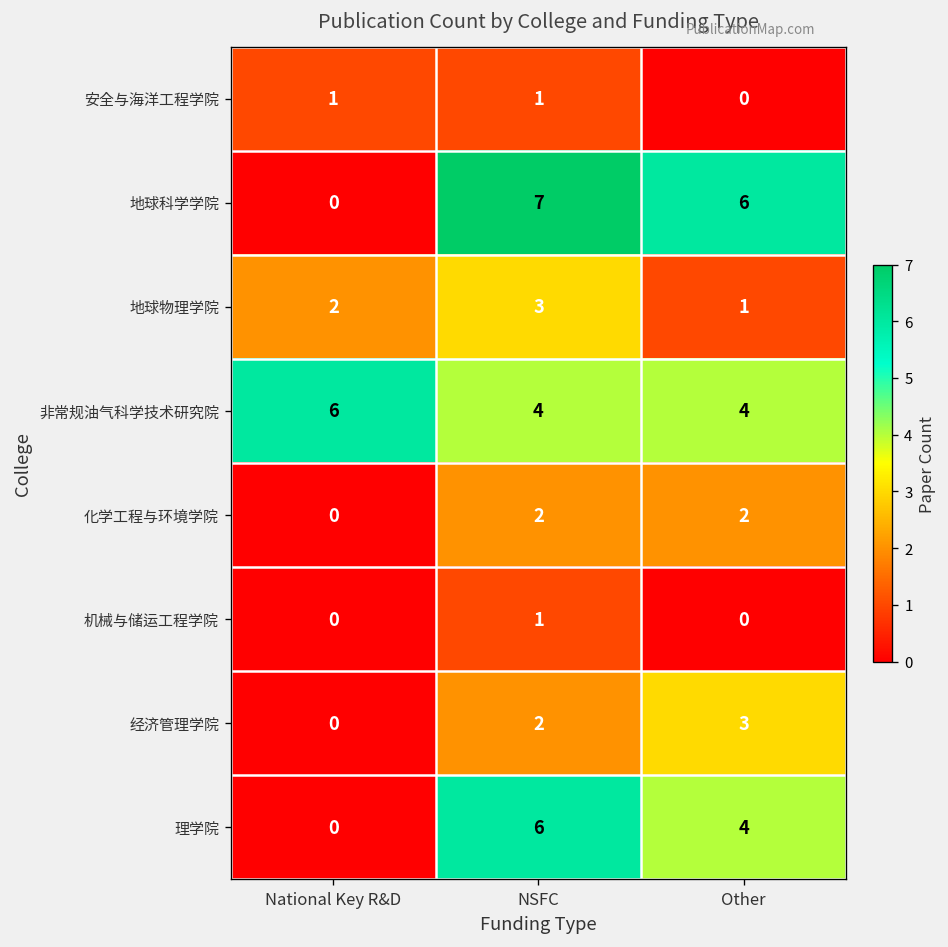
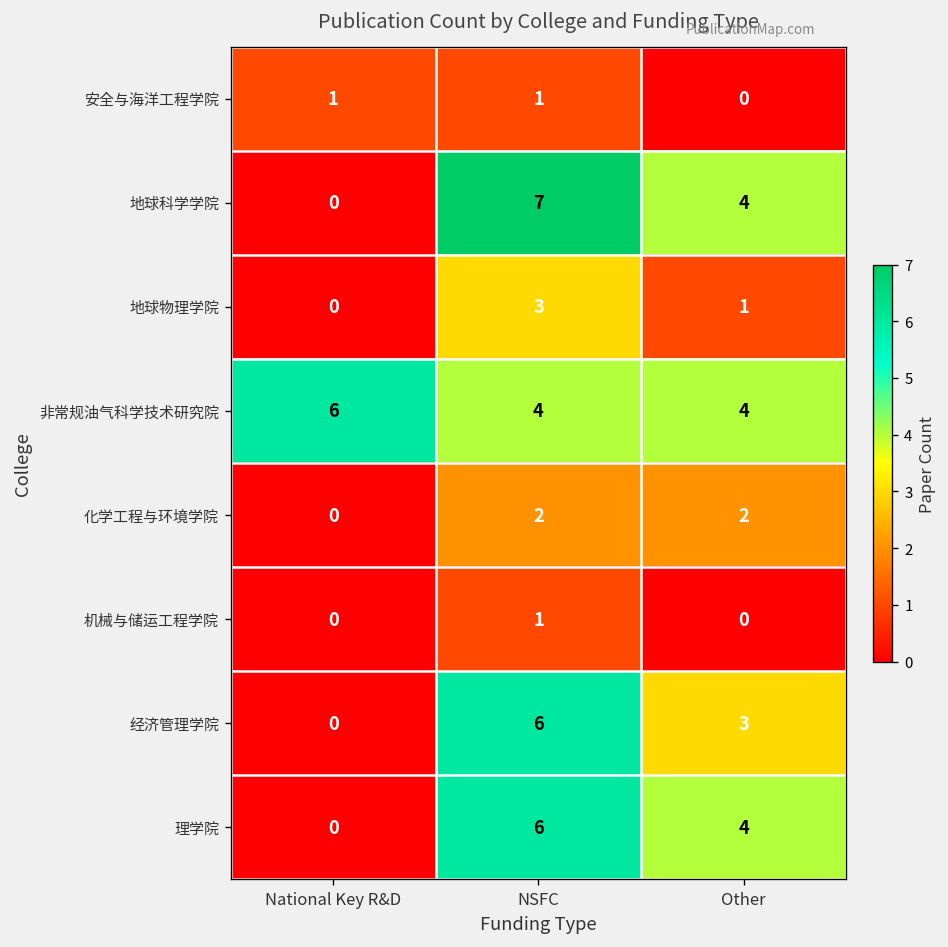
地球科学学院, Other: 6 -> 4
地球物理学院, National Key R&D: 2 -> 0
经济管理学院, NSFC: 2 -> 6
